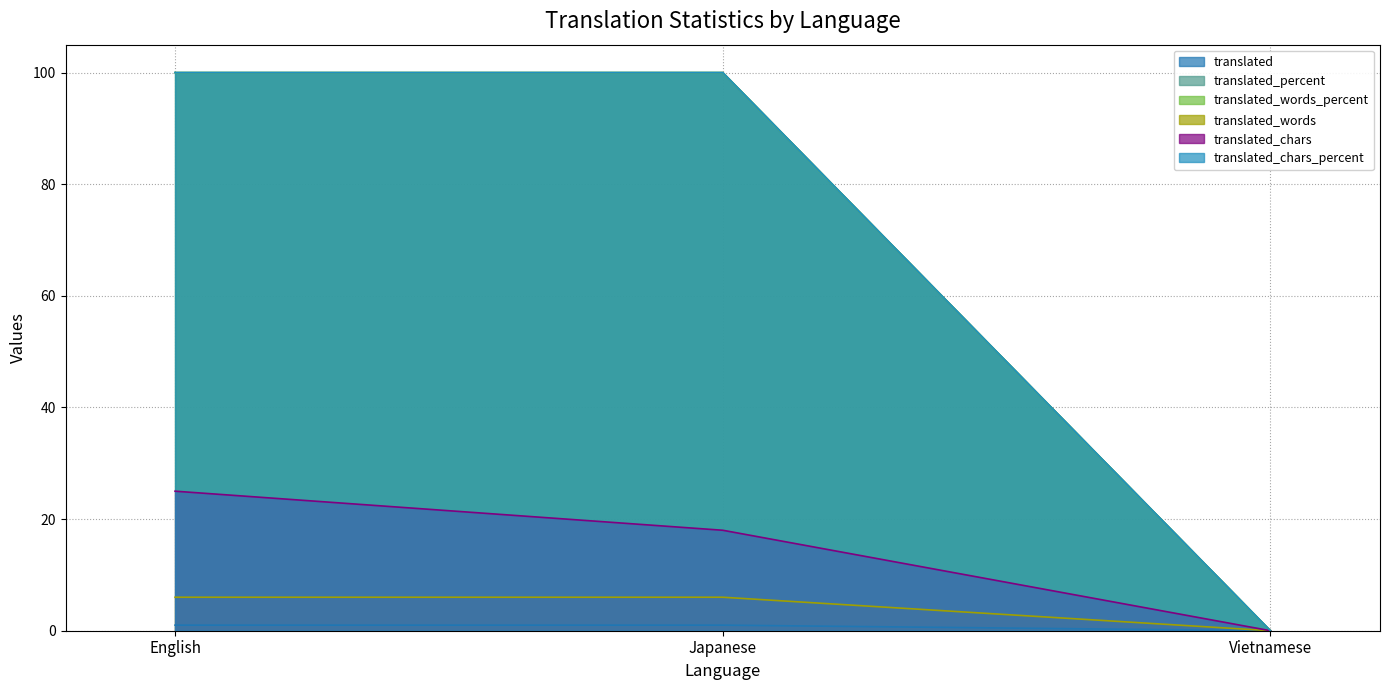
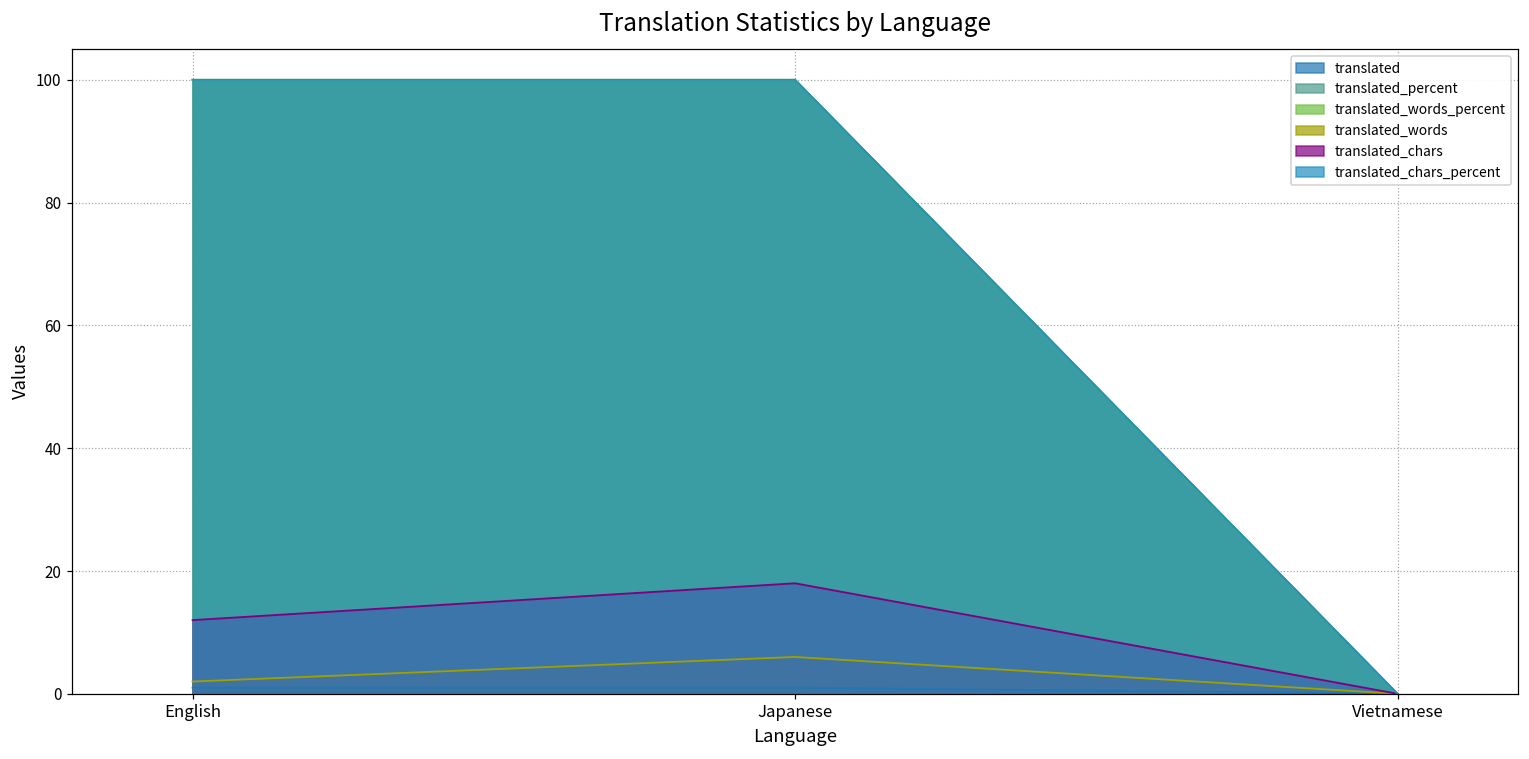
translated_words, English: 6 -> 2
translated_chars, English: 25 -> 12
